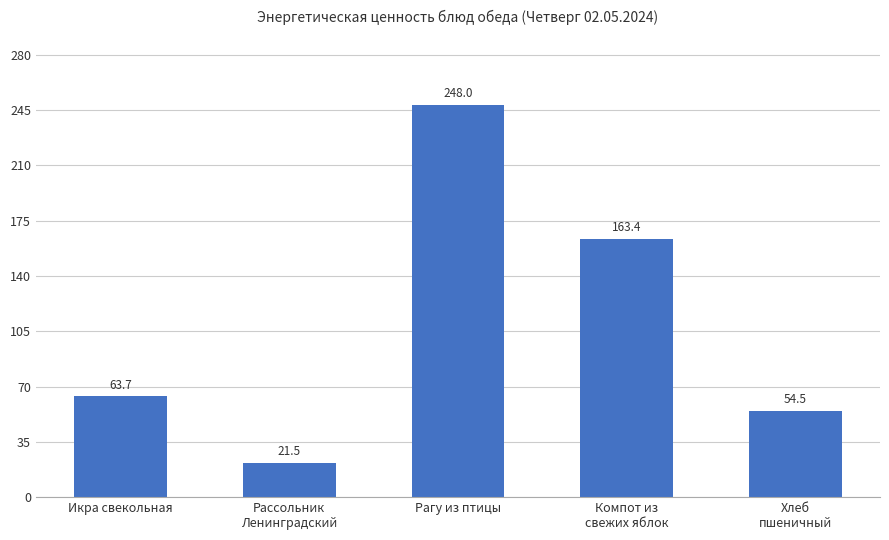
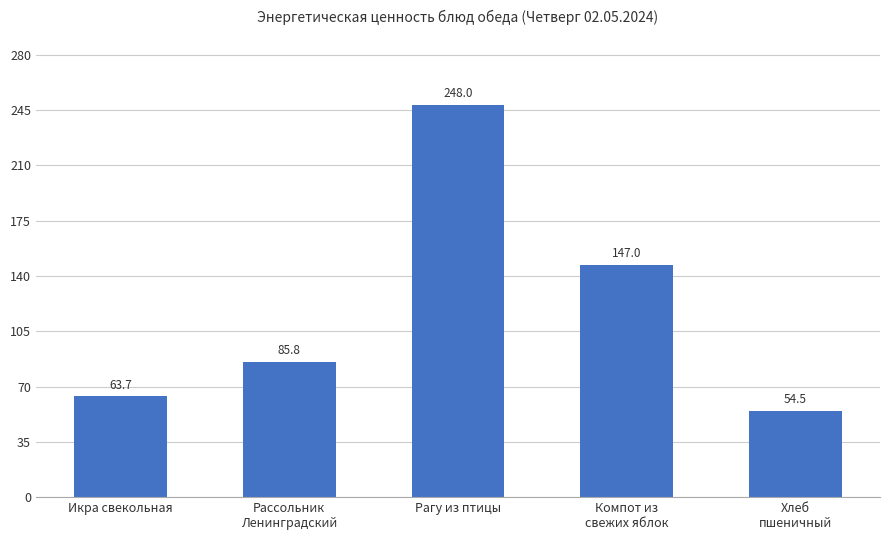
Рассольник Ленинградский: 21.5 -> 85.8
Компот из свежих яблок: 163.4 -> 147.0
